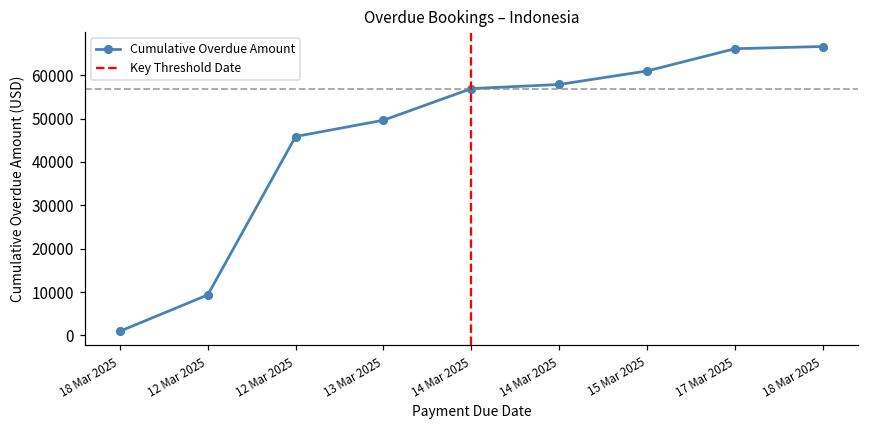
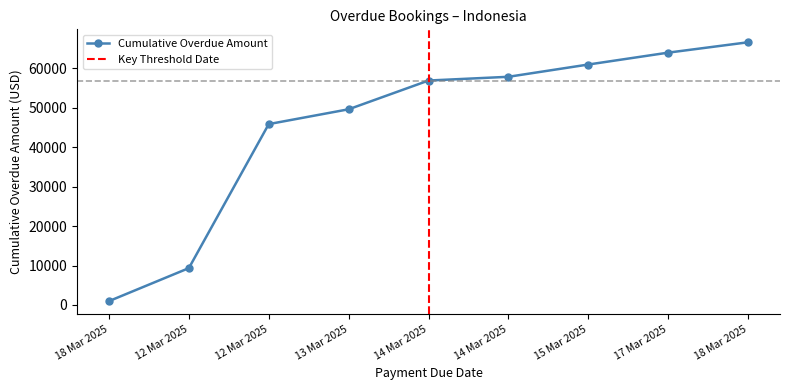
17 Mar 2025: 66000 -> 64000
